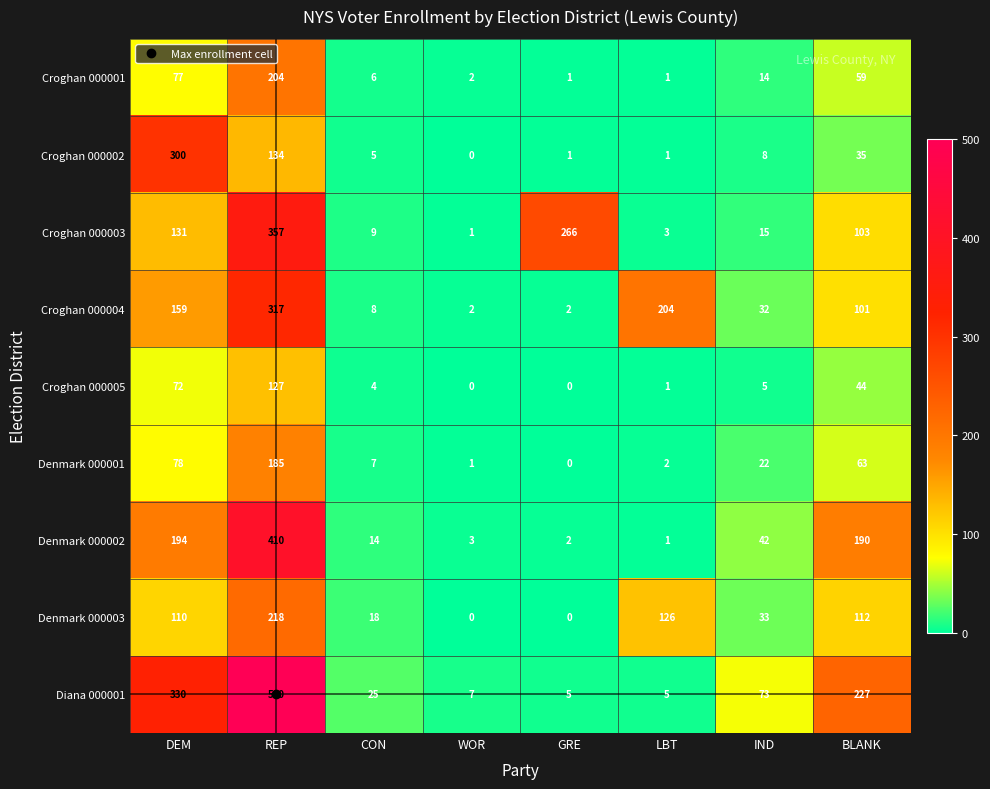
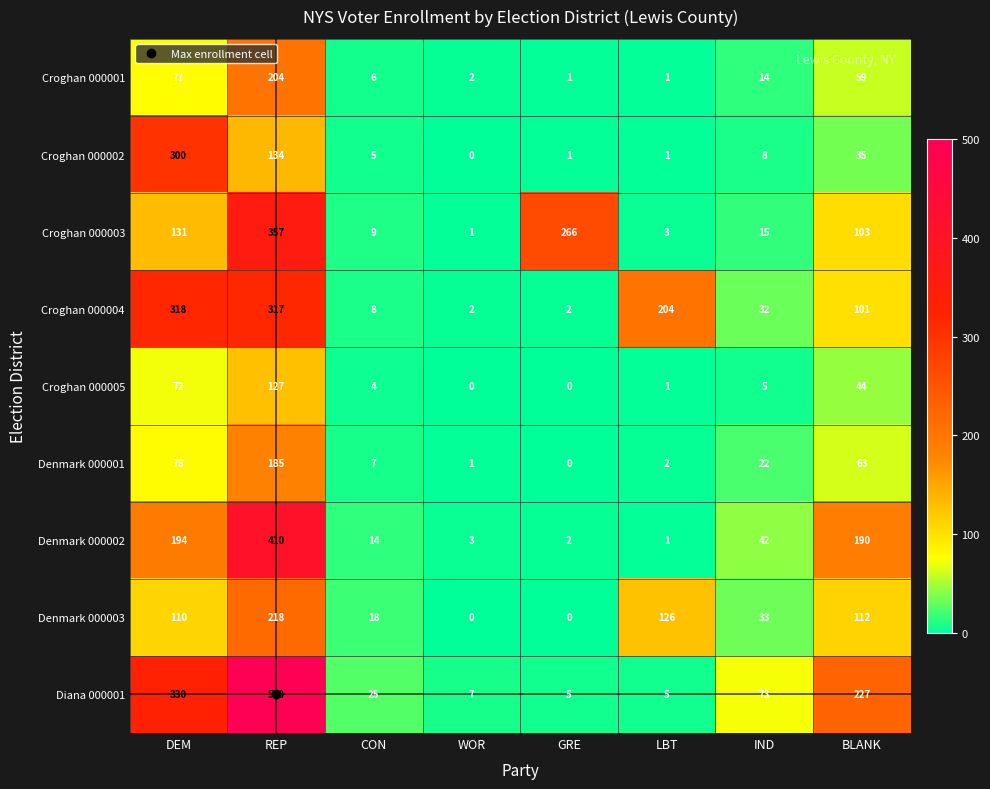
Croghan 000004, DEM: 159 -> 318
